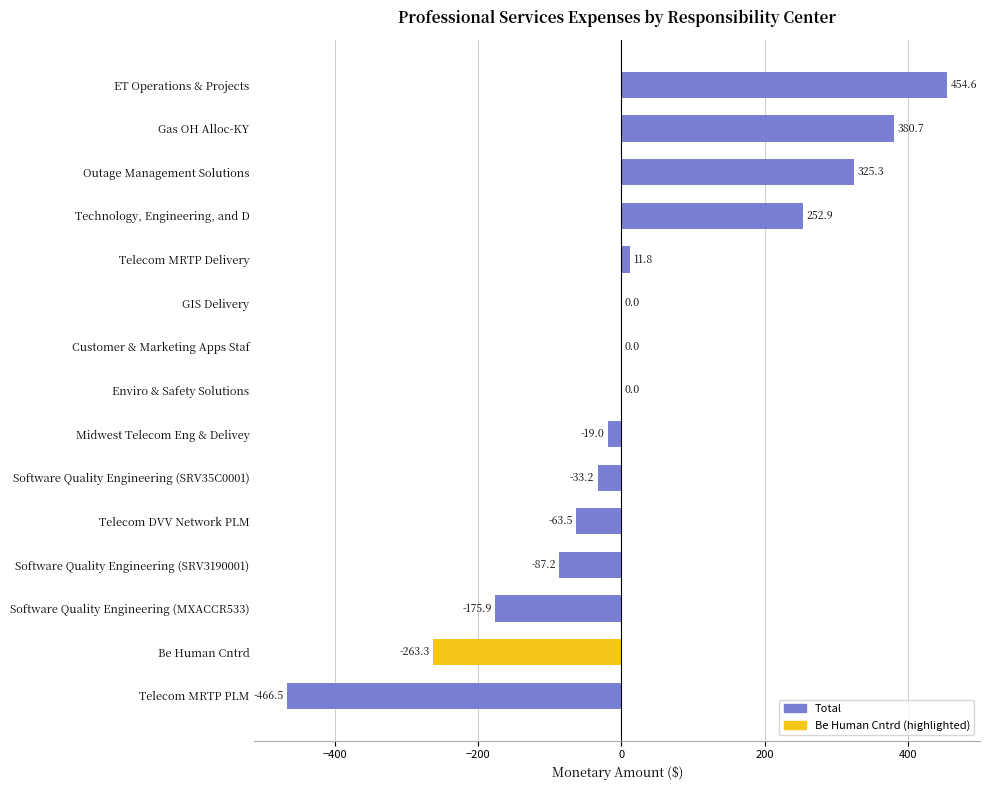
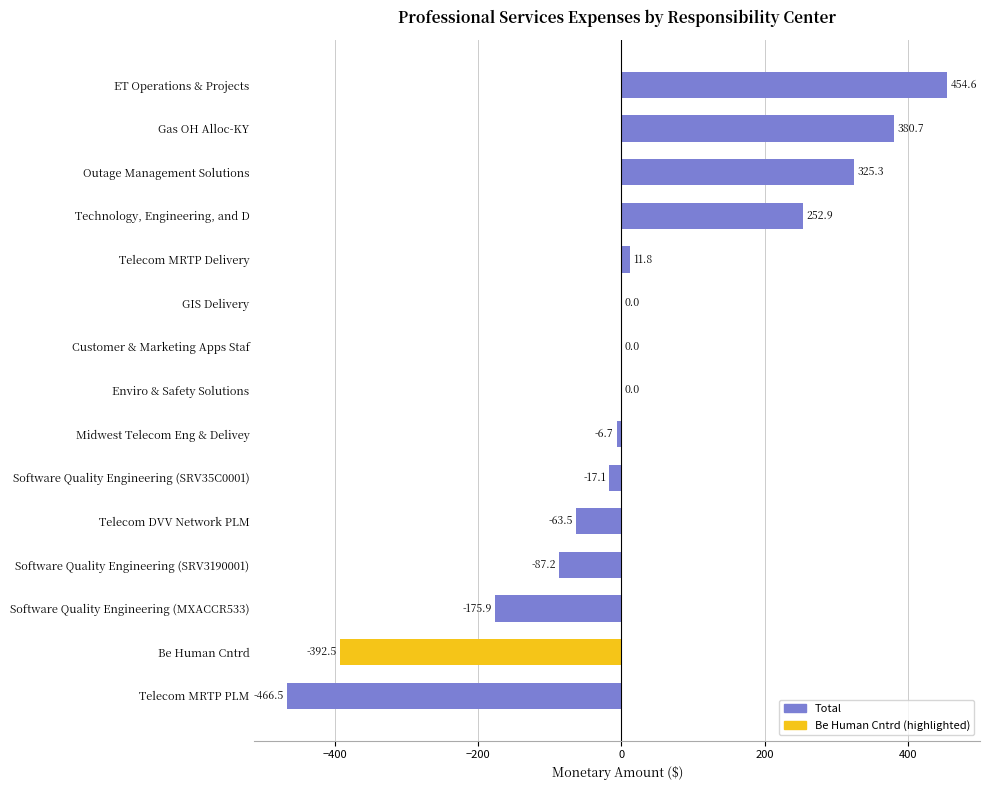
Midwest Telecom Eng & Delivey: -19.0 -> -6.7
Software Quality Engineering (SRV35C0001): -33.2 -> -17.1
Be Human Cntrd: -263.3 -> -392.5
